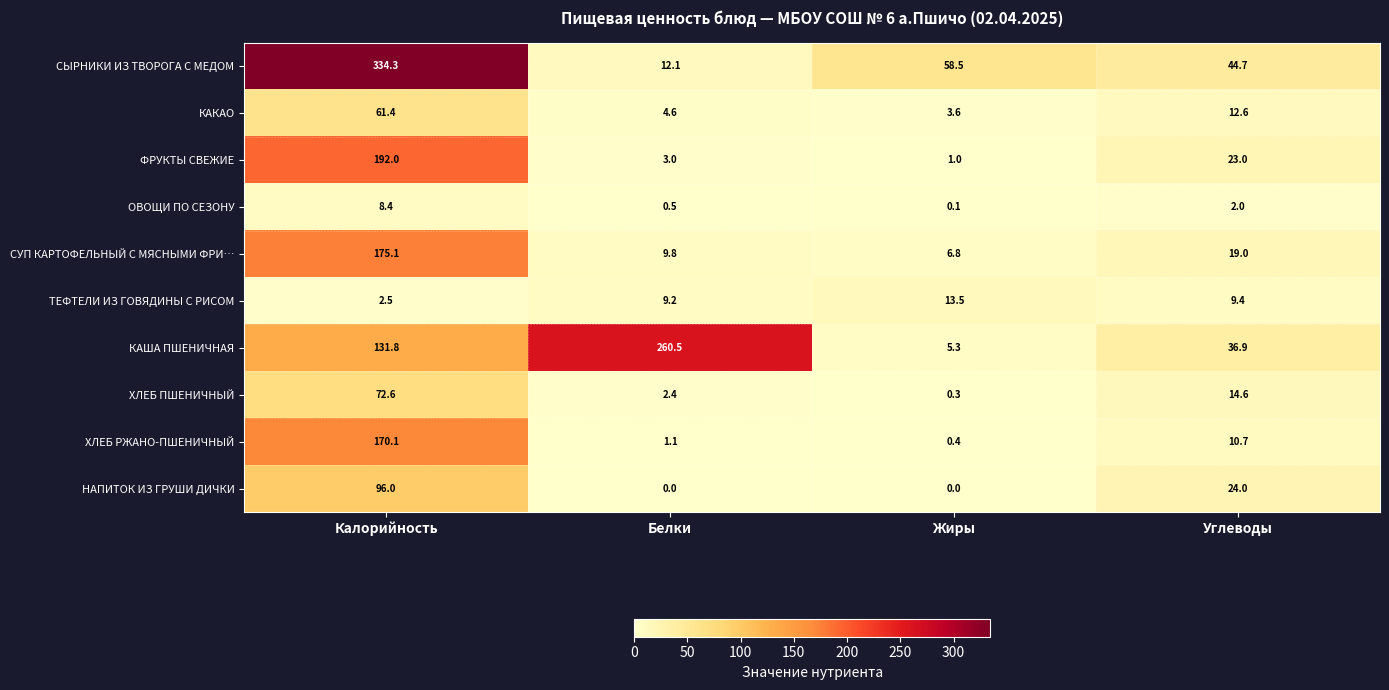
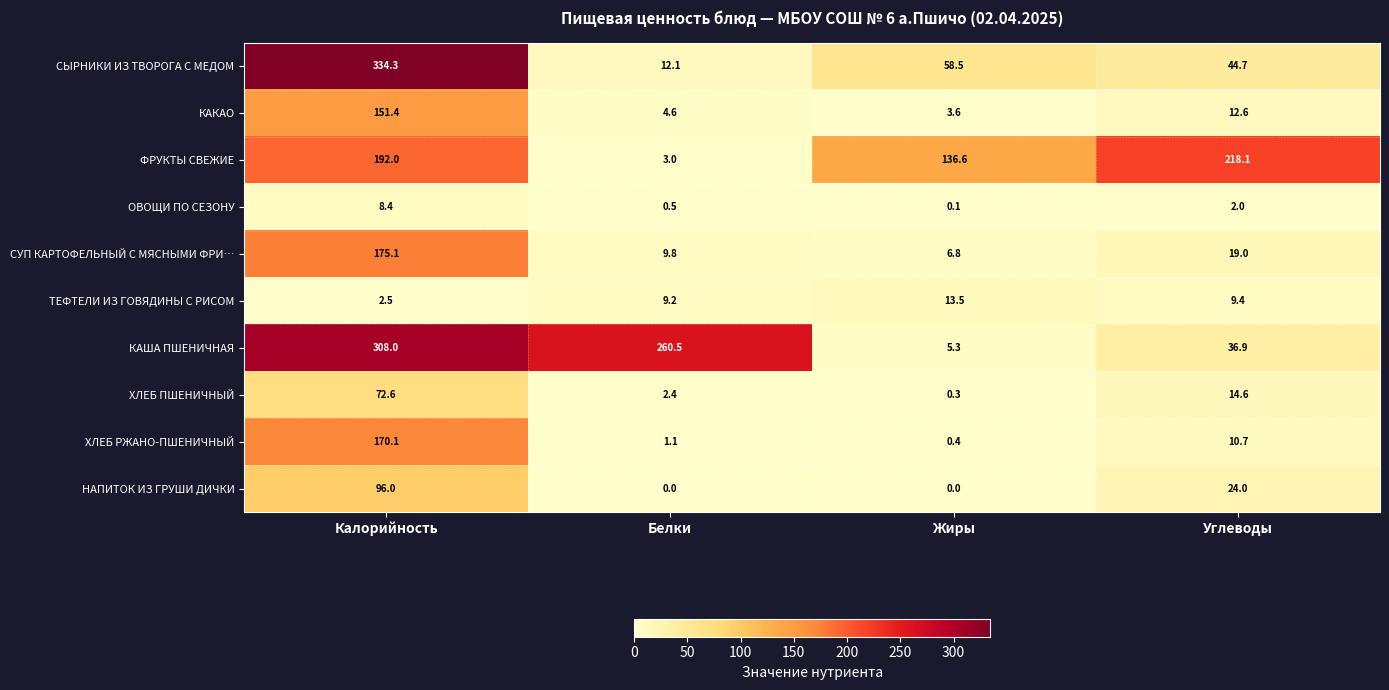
КАКАО, Калорийность: 61.4 -> 151.4
ФРУКТЫ СВЕЖИЕ, Жиры: 1.0 -> 136.6
ФРУКТЫ СВЕЖИЕ, Углеводы: 23.0 -> 218.1
КАША ПШЕНИЧНАЯ, Калорийность: 131.8 -> 308.0
